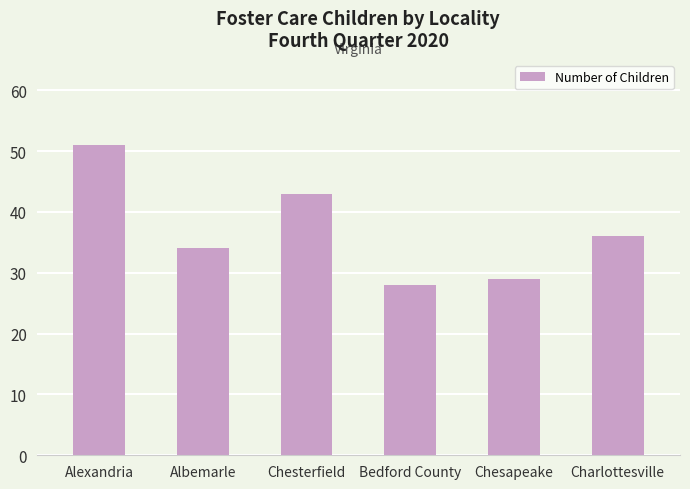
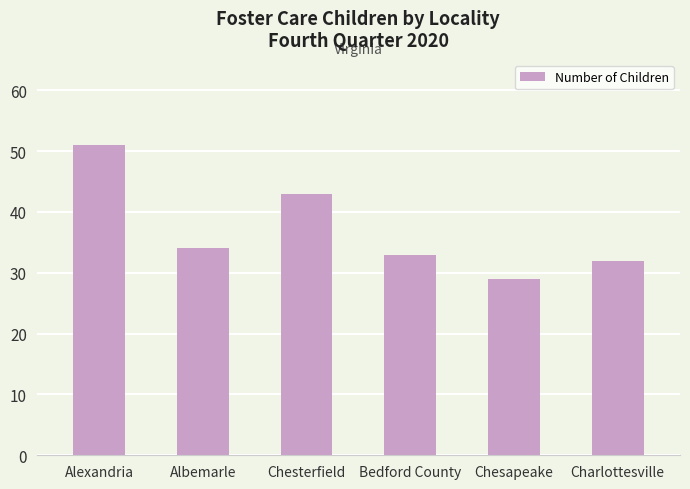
Bedford County: 28 -> 33
Charlottesville: 36 -> 32
